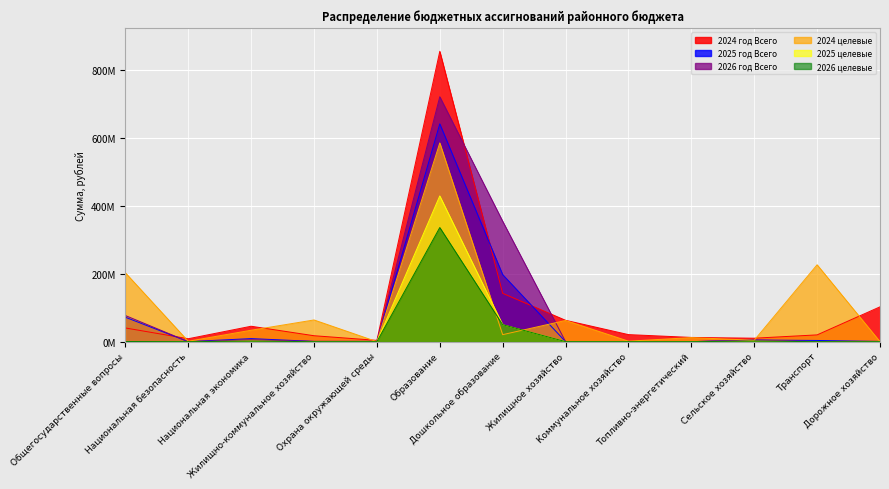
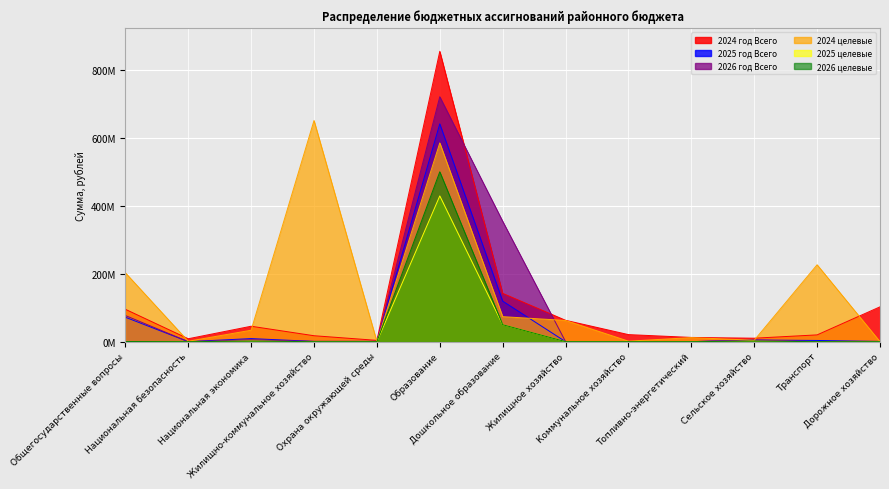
2024 год Всего, Общегосударственные вопросы: 40000000 -> 100000000
2024 целевые, Жилищно-коммунальное хозяйство: 60000000 -> 650000000
2026 целевые, Образование: 340000000 -> 500000000
2025 год Всего, Дошкольное образование: 200000000 -> 120000000
2024 целевые, Дошкольное образование: 20000000 -> 70000000
